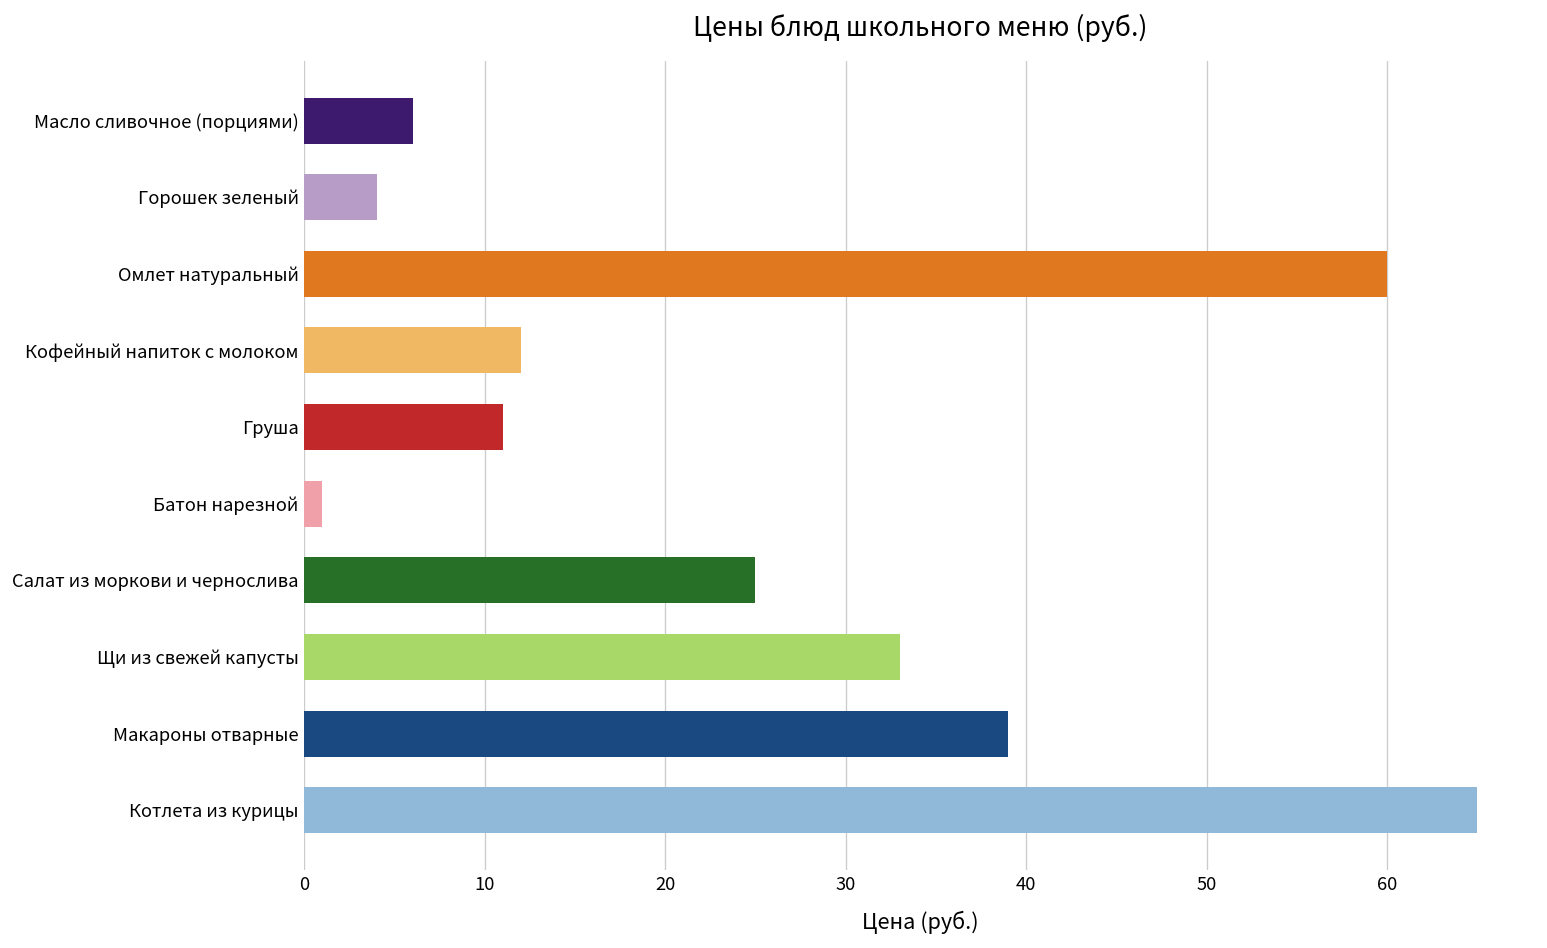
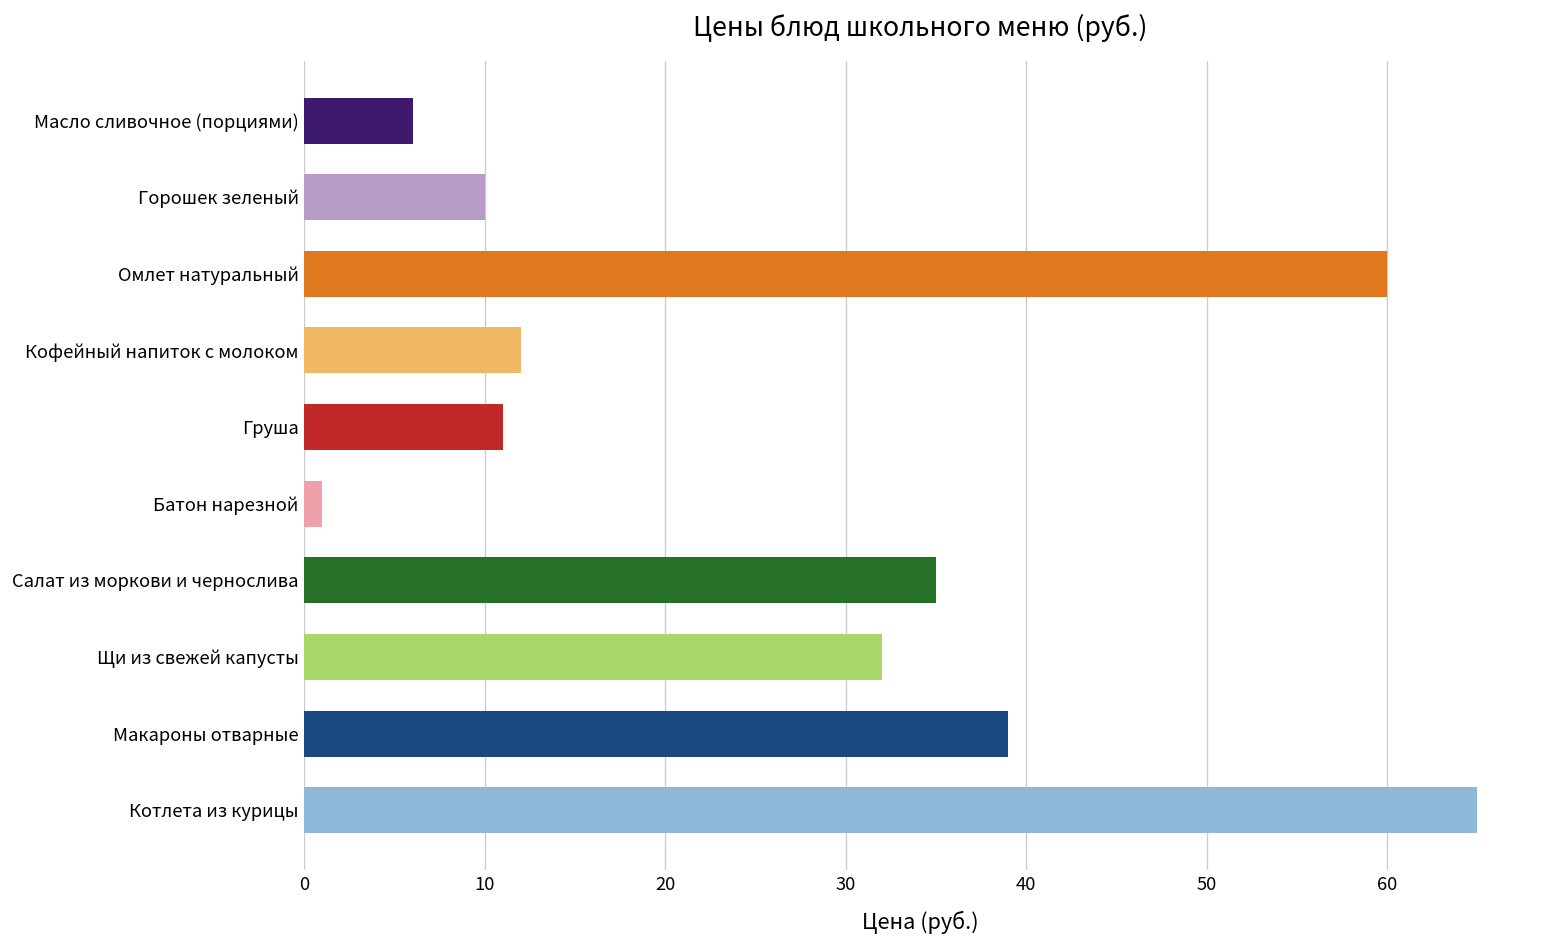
Горошек зеленый: 4 -> 10
Салат из моркови и чернослива: 25 -> 35
Щи из свежей капусты: 33 -> 32
